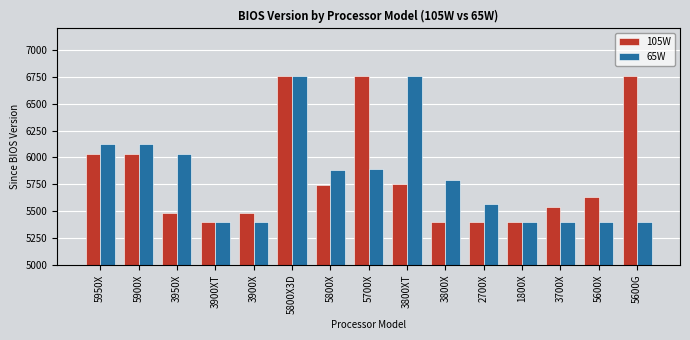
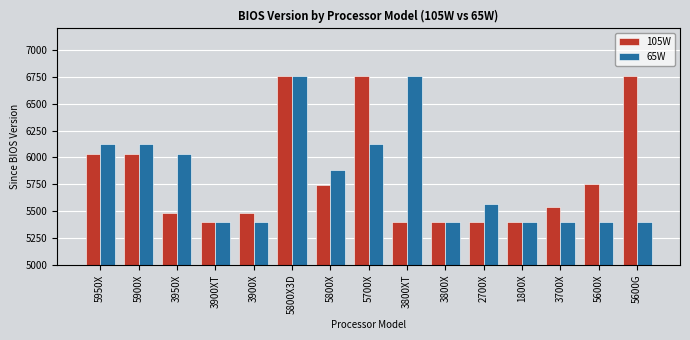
65W, 5700X: 5890 -> 6130
105W, 3800XT: 5750 -> 5400
65W, 3800X: 5790 -> 5400
105W, 5600X: 5630 -> 5760
